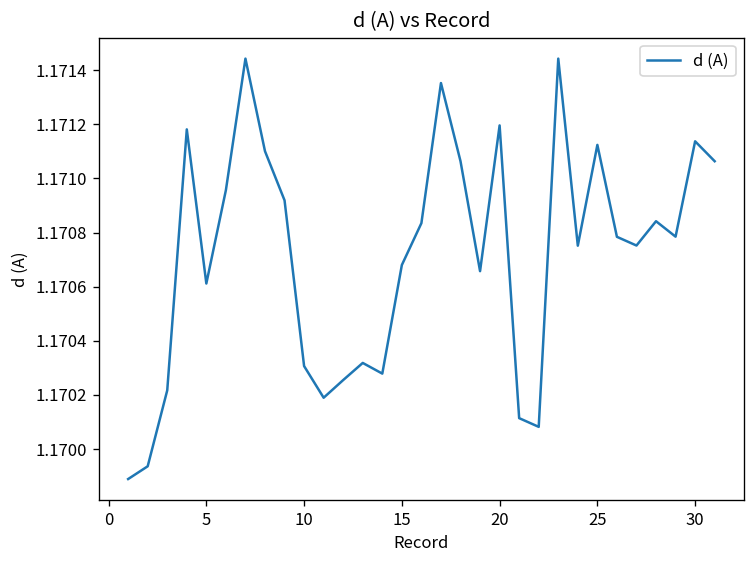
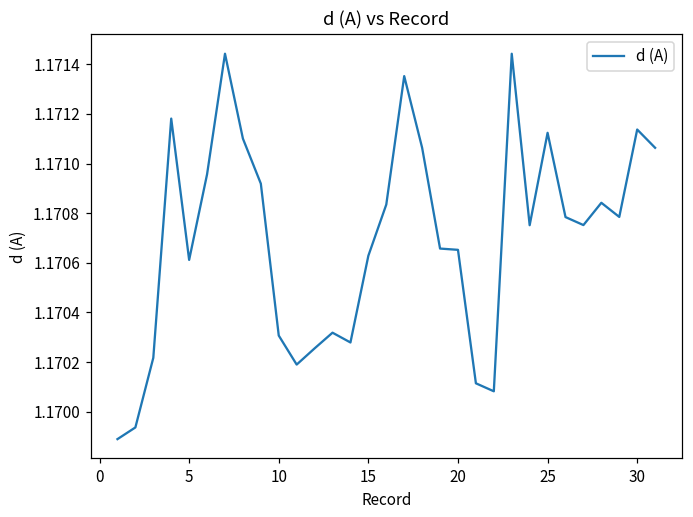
15: 1.17068 -> 1.17063
20: 1.17120 -> 1.17065
